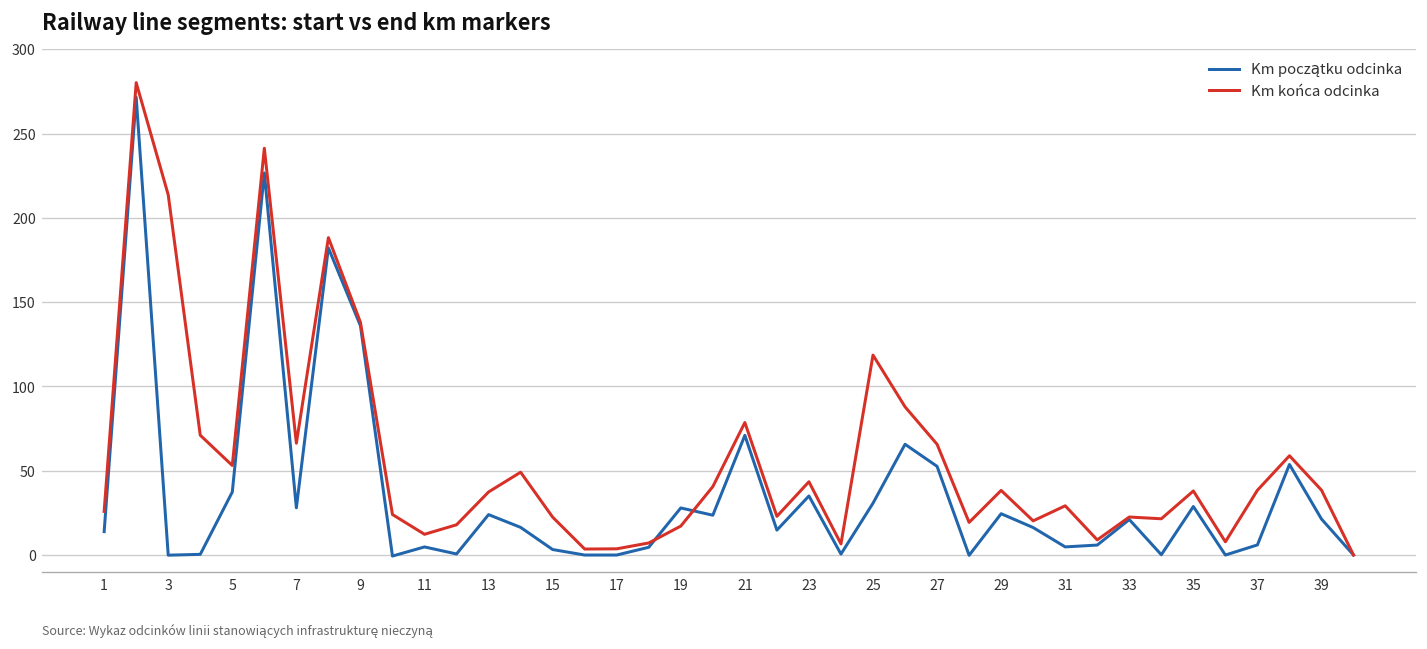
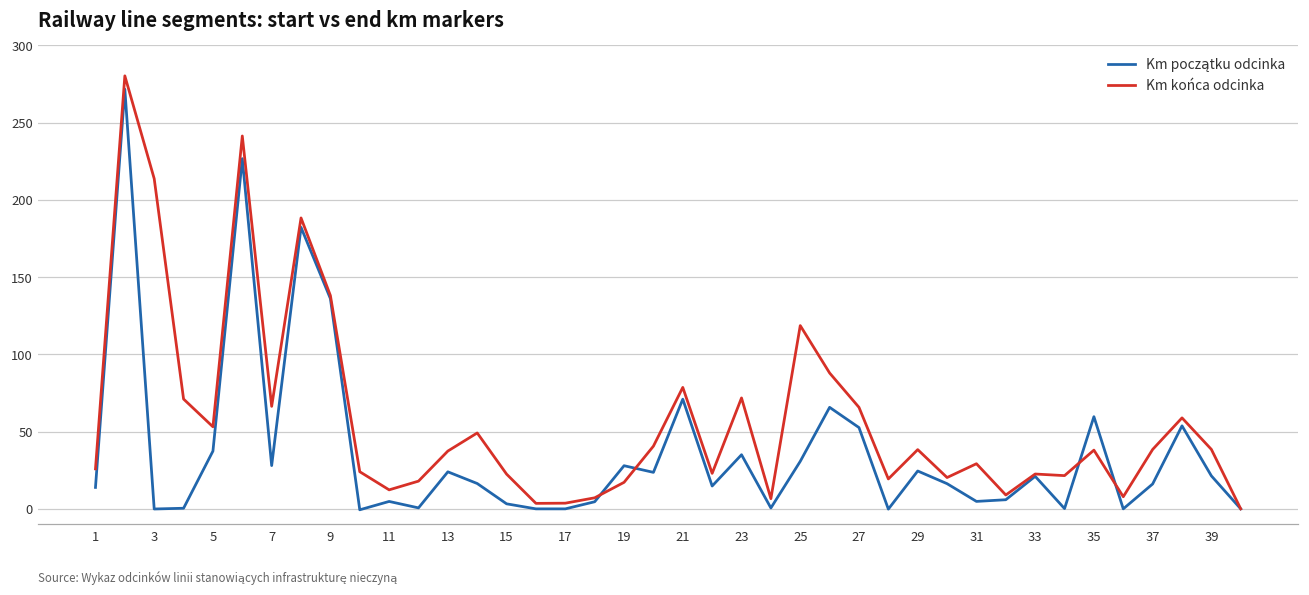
Km końca odcinka, 23: 43 -> 72
Km początku odcinka, 35: 29 -> 60
Km początku odcinka, 37: 6 -> 16
